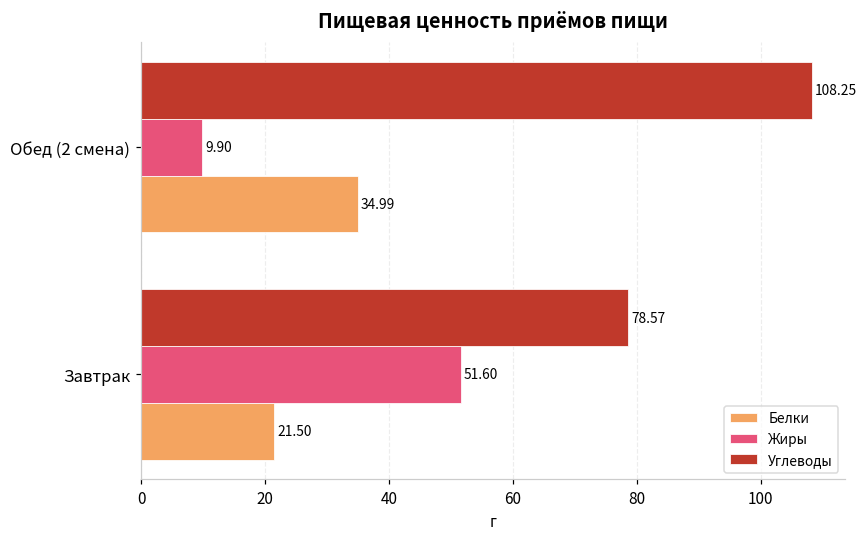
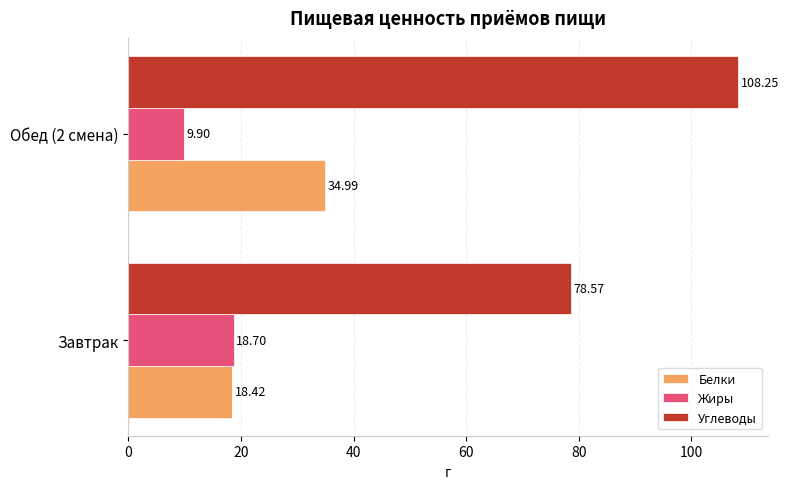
Жиры, Завтрак: 51.60 -> 18.70
Белки, Завтрак: 21.50 -> 18.42
